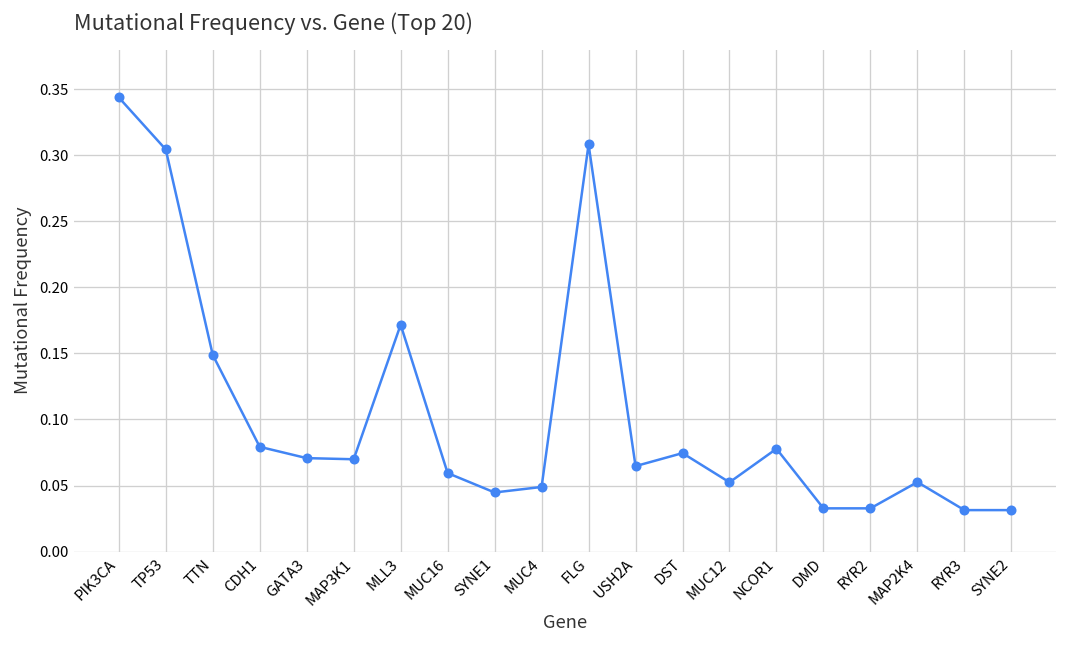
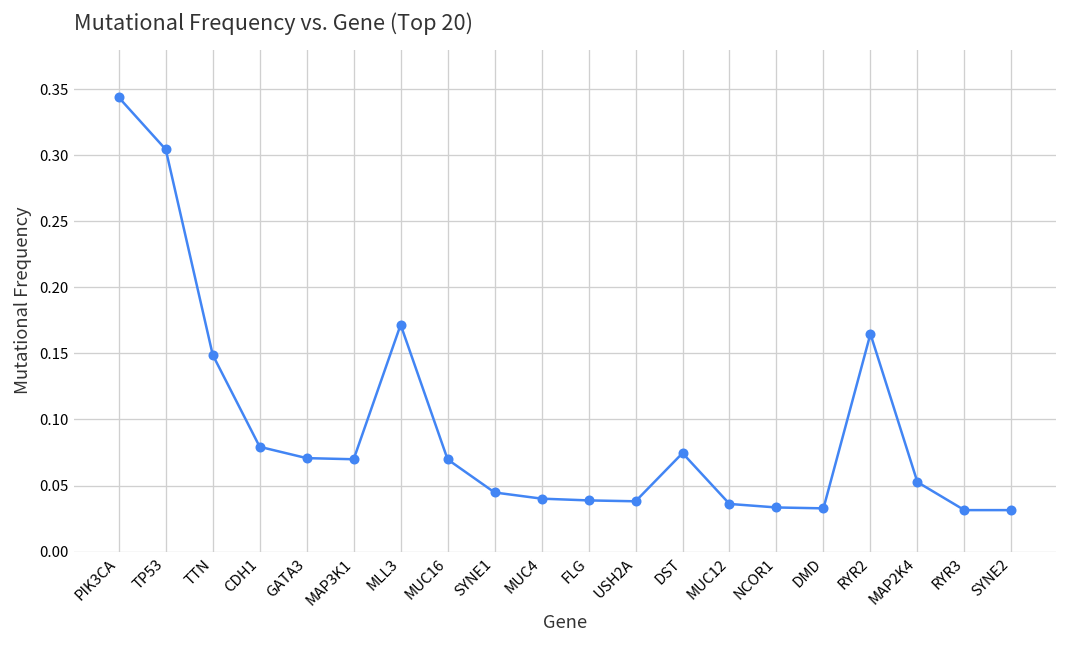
MUC16: 0.059 -> 0.070
MUC4: 0.049 -> 0.040
FLG: 0.308 -> 0.039
USH2A: 0.065 -> 0.038
MUC12: 0.052 -> 0.036
NCOR1: 0.078 -> 0.033
RYR2: 0.033 -> 0.165
